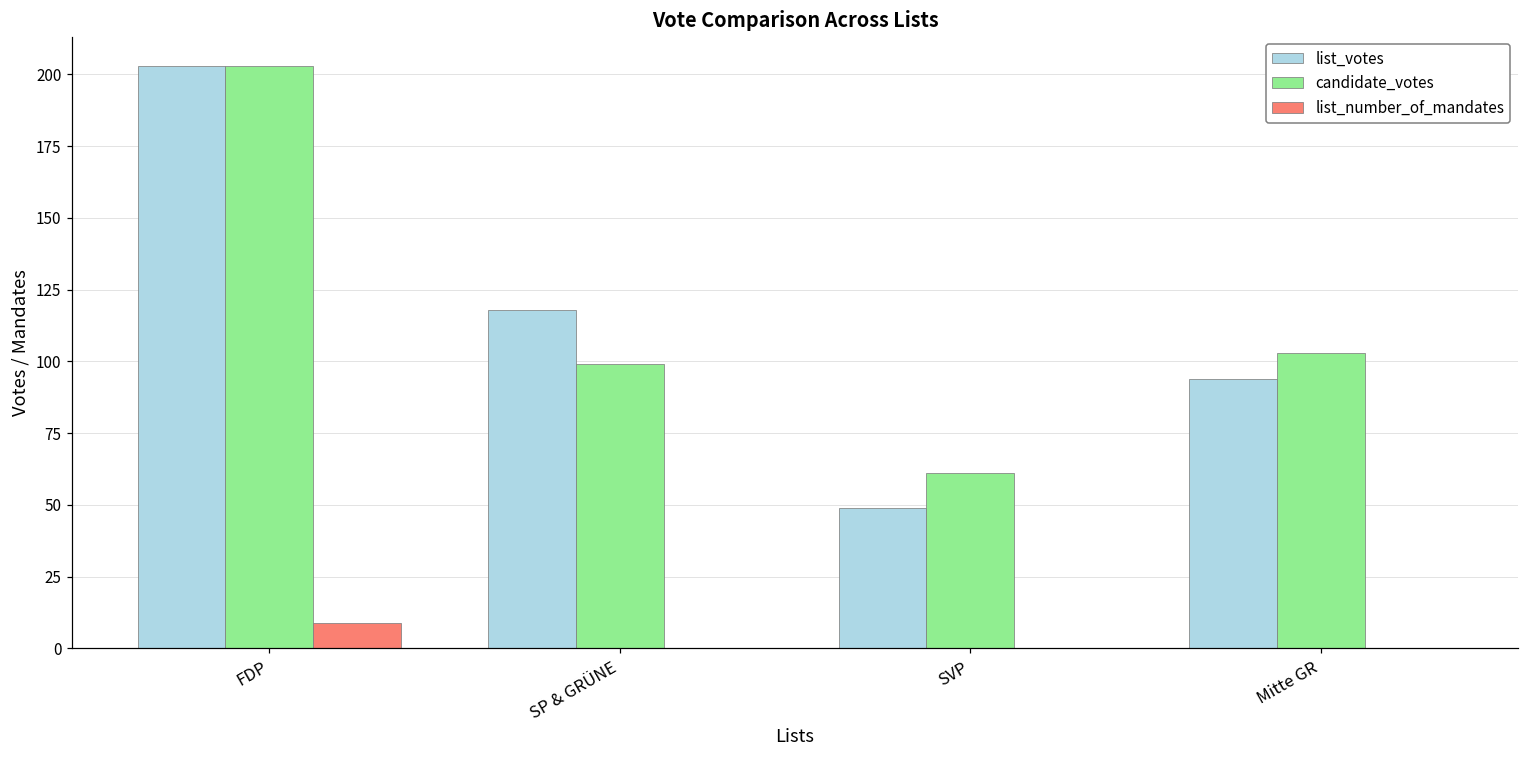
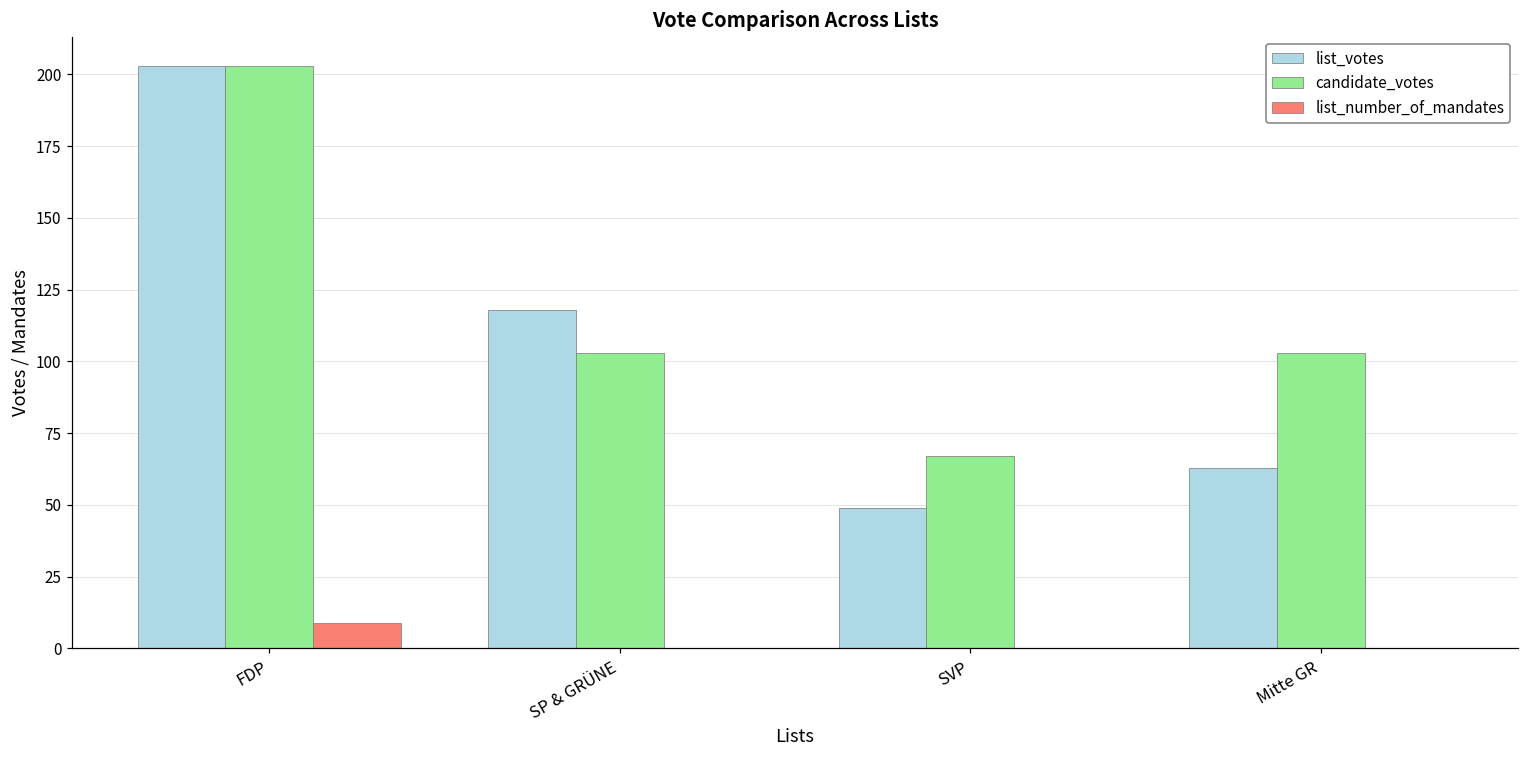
candidate_votes, SP & GRÜNE: 99 -> 103
candidate_votes, SVP: 61 -> 67
list_votes, Mitte GR: 94 -> 63
